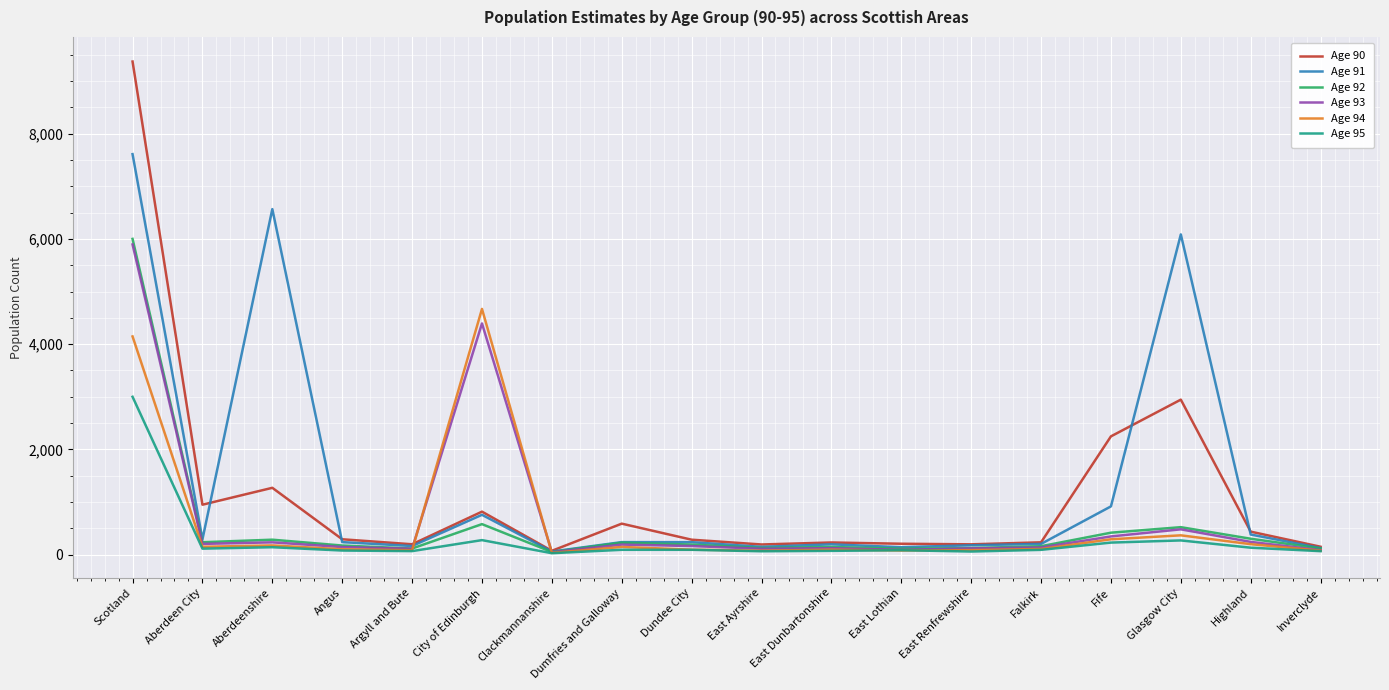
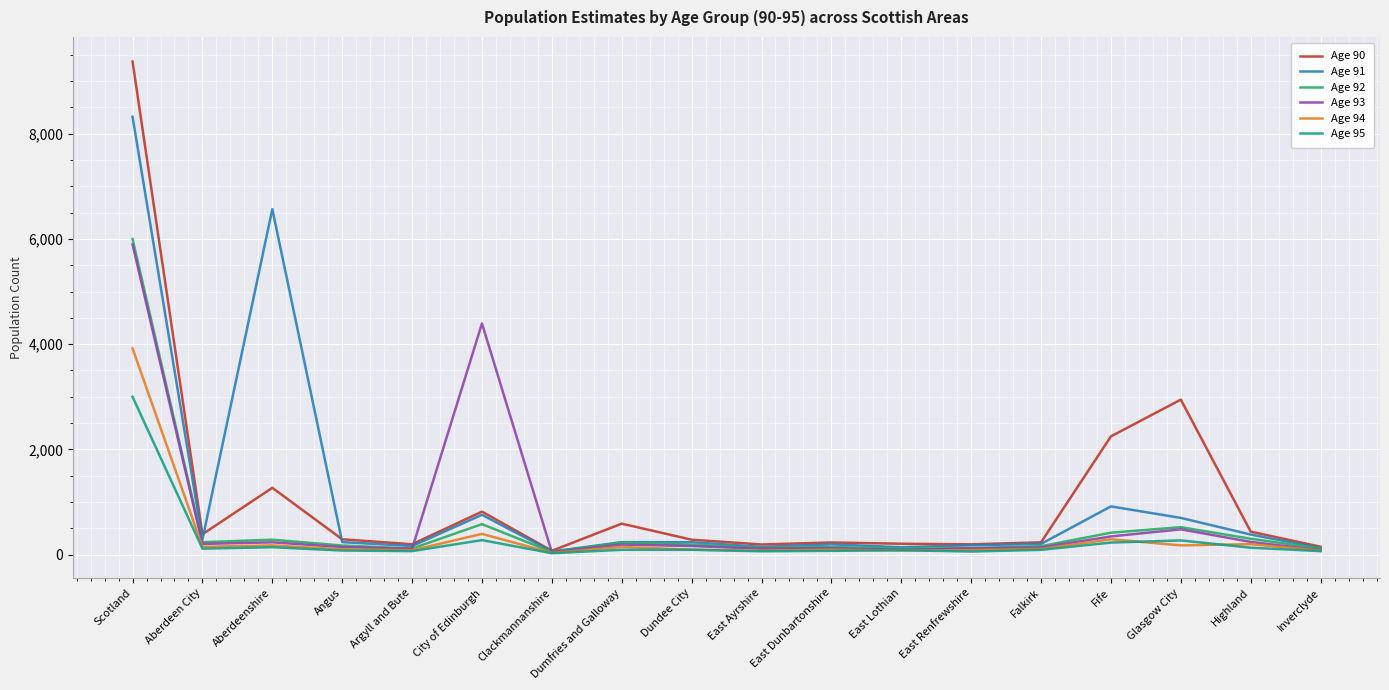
Age 91, Scotland: 7,600 -> 8,300
Age 94, Scotland: 4,100 -> 3,900
Age 90, Aberdeen City: 900 -> 400
Age 94, City of Edinburgh: 4,700 -> 400
Age 91, Glasgow City: 6,100 -> 700
Age 94, Glasgow City: 400 -> 200
